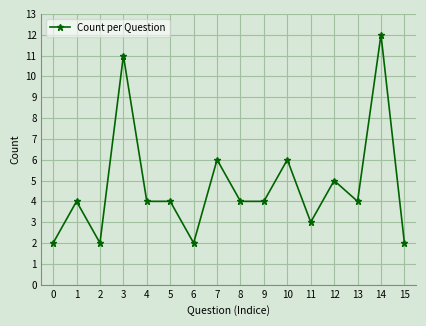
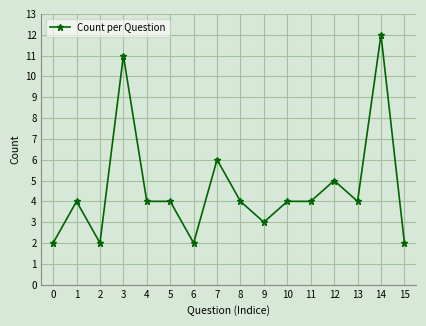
9: 4 -> 3
10: 6 -> 4
11: 3 -> 4
